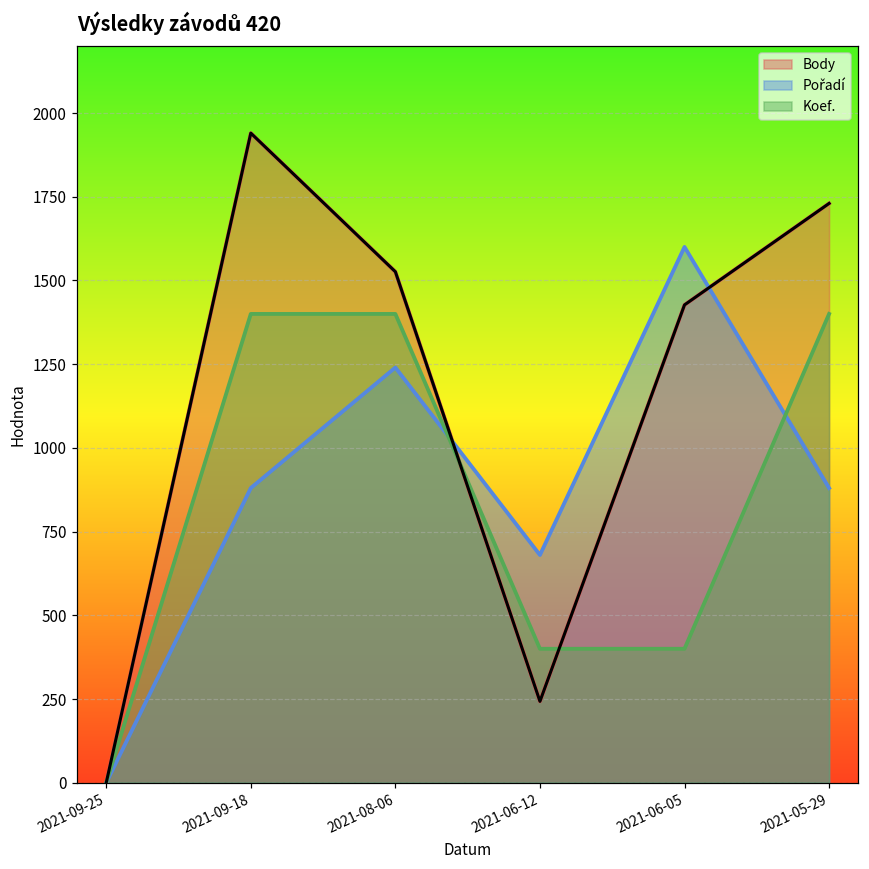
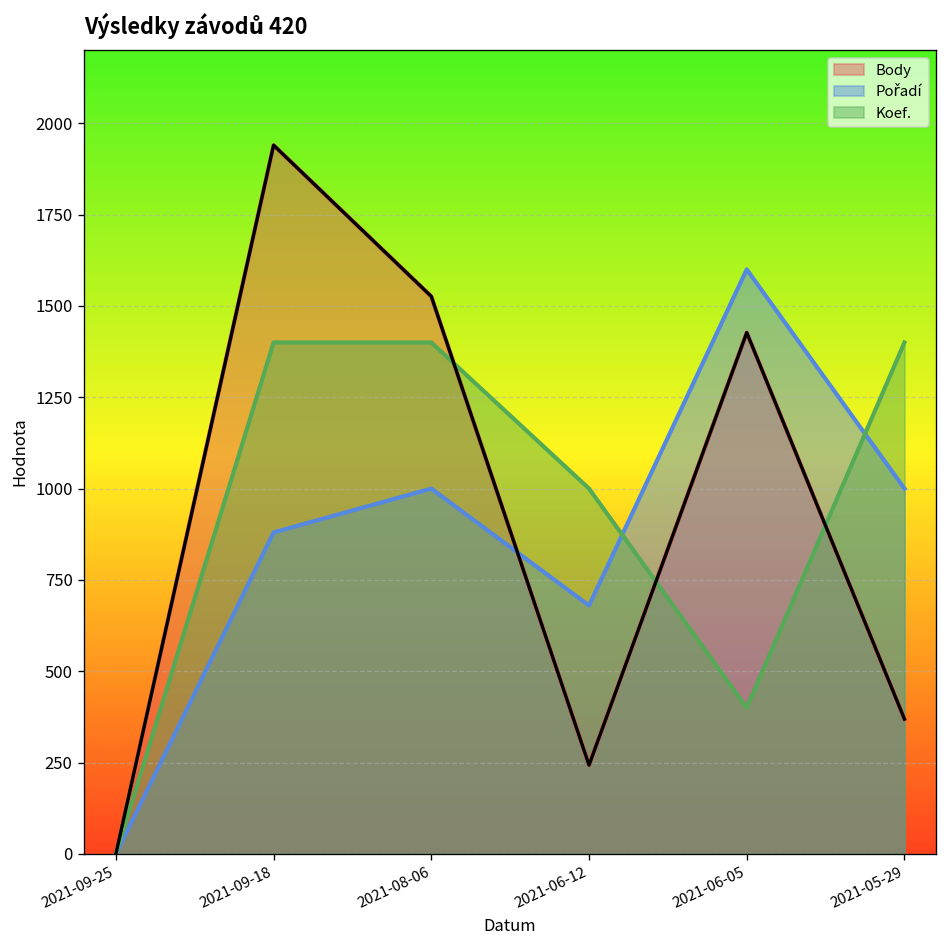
Pořadí, 2021-08-06: 1240 -> 1000
Koef., 2021-06-12: 400 -> 1000
Body, 2021-05-29: 1730 -> 370
Pořadí, 2021-05-29: 880 -> 1000
